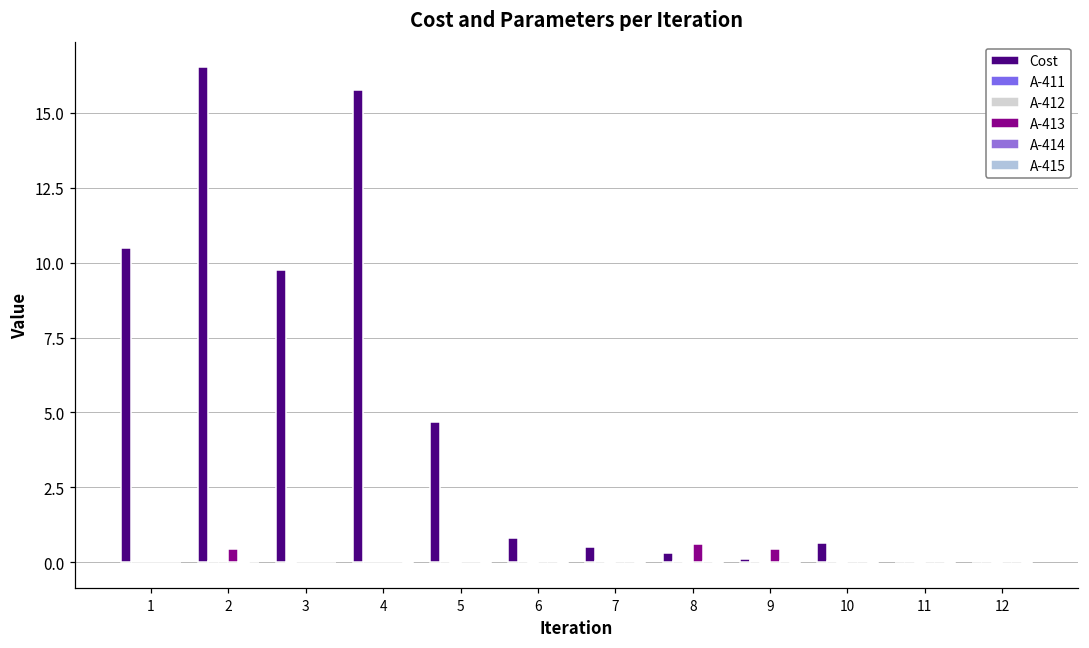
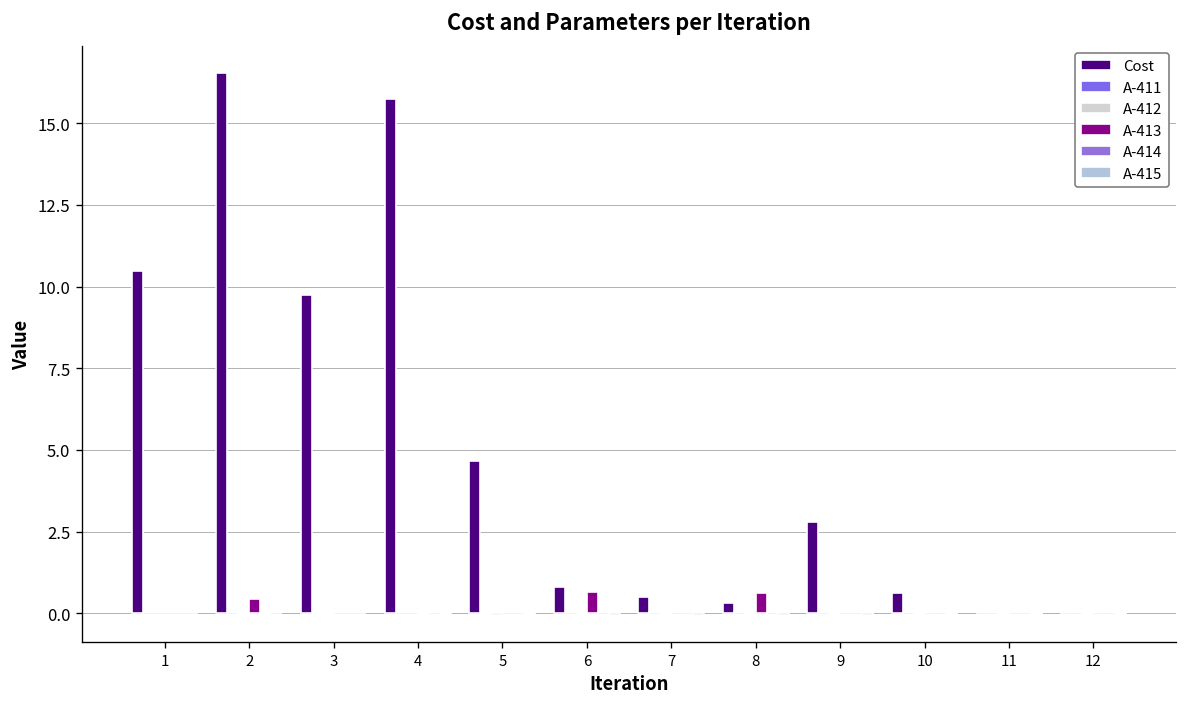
A-413, 6: 0.0 -> 0.6
Cost, 9: 0.1 -> 2.8
A-413, 9: 0.4 -> 0.0
